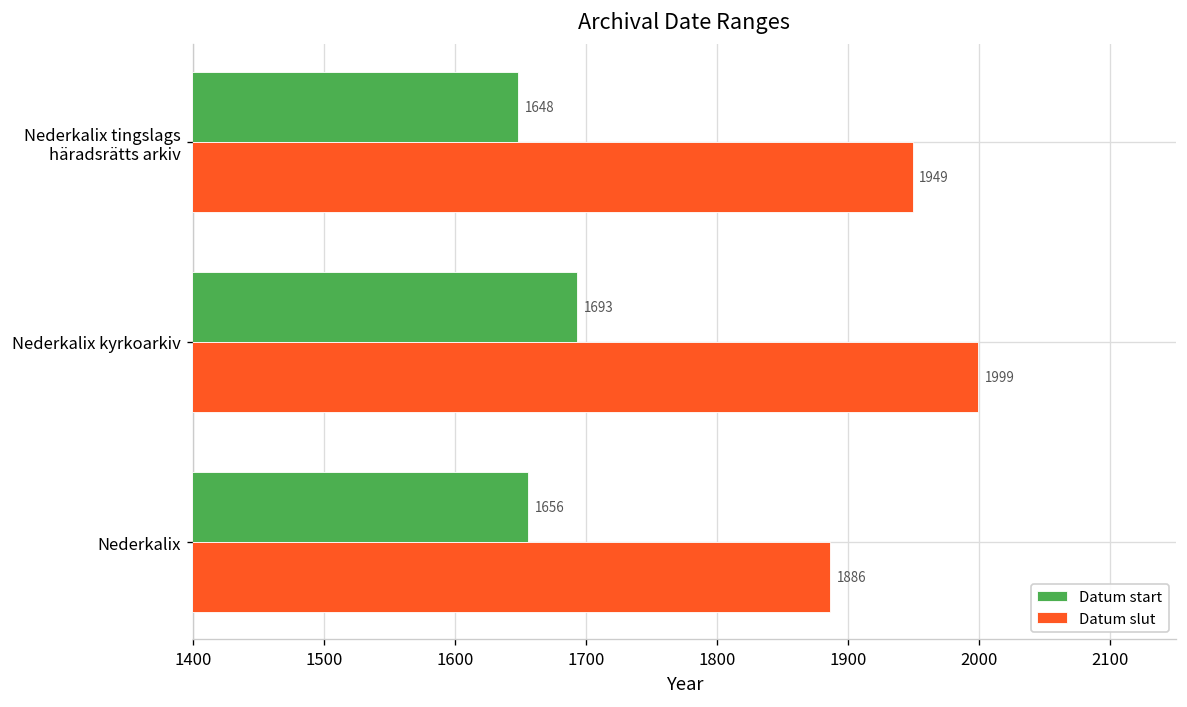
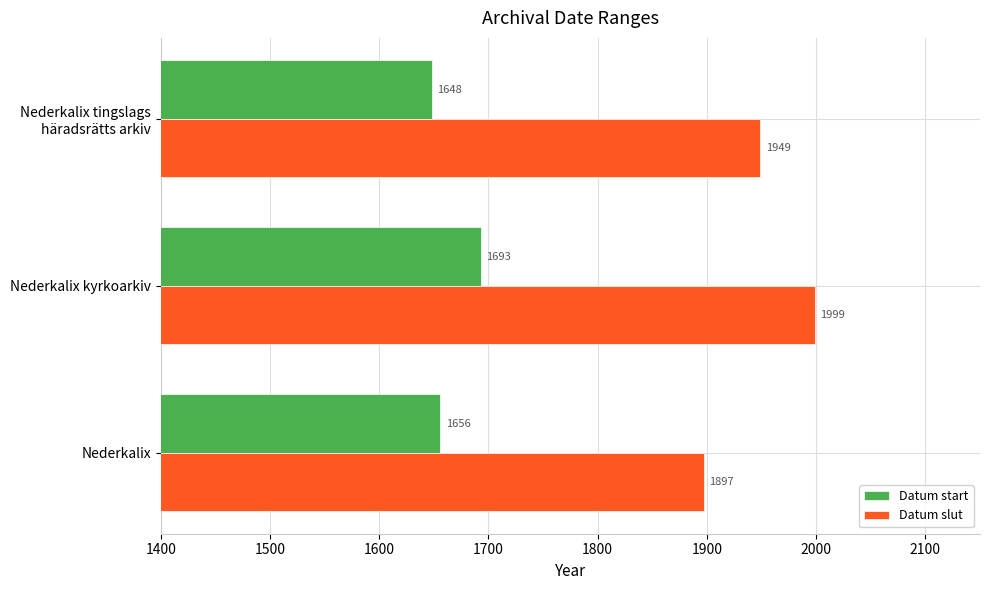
Datum slut, Nederkalix: 1886 -> 1897
